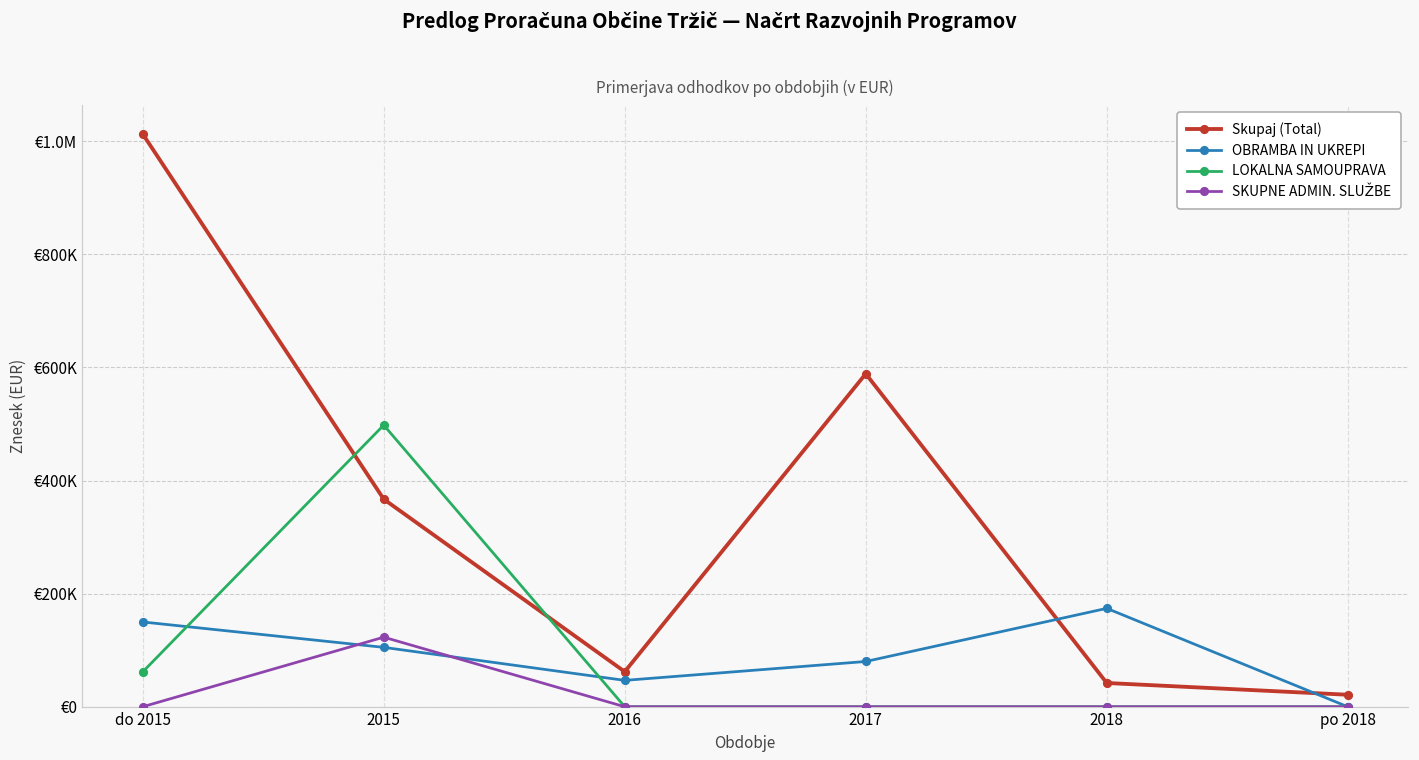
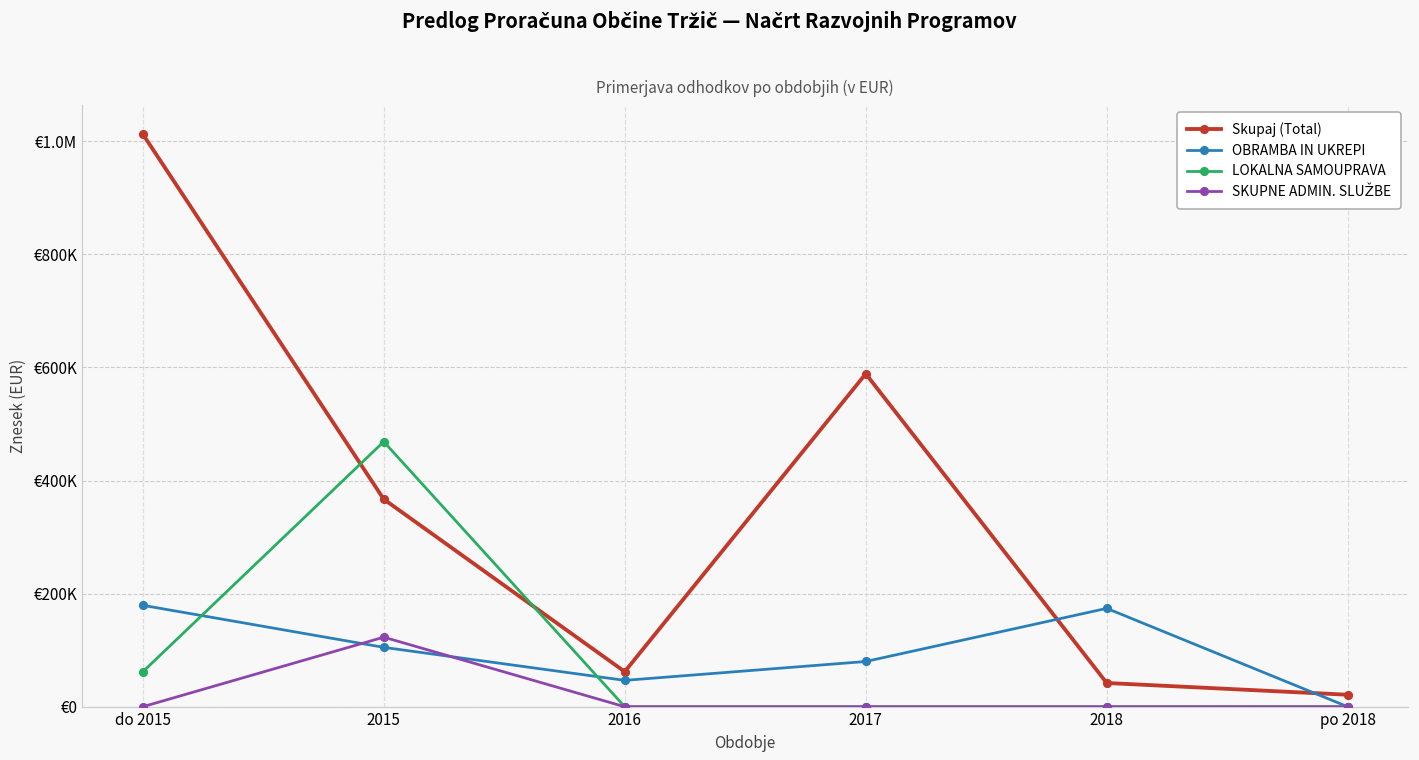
OBRAMBA IN UKREPI, do 2015: €150000 -> €180000
LOKALNA SAMOUPRAVA, 2015: €500000 -> €470000
